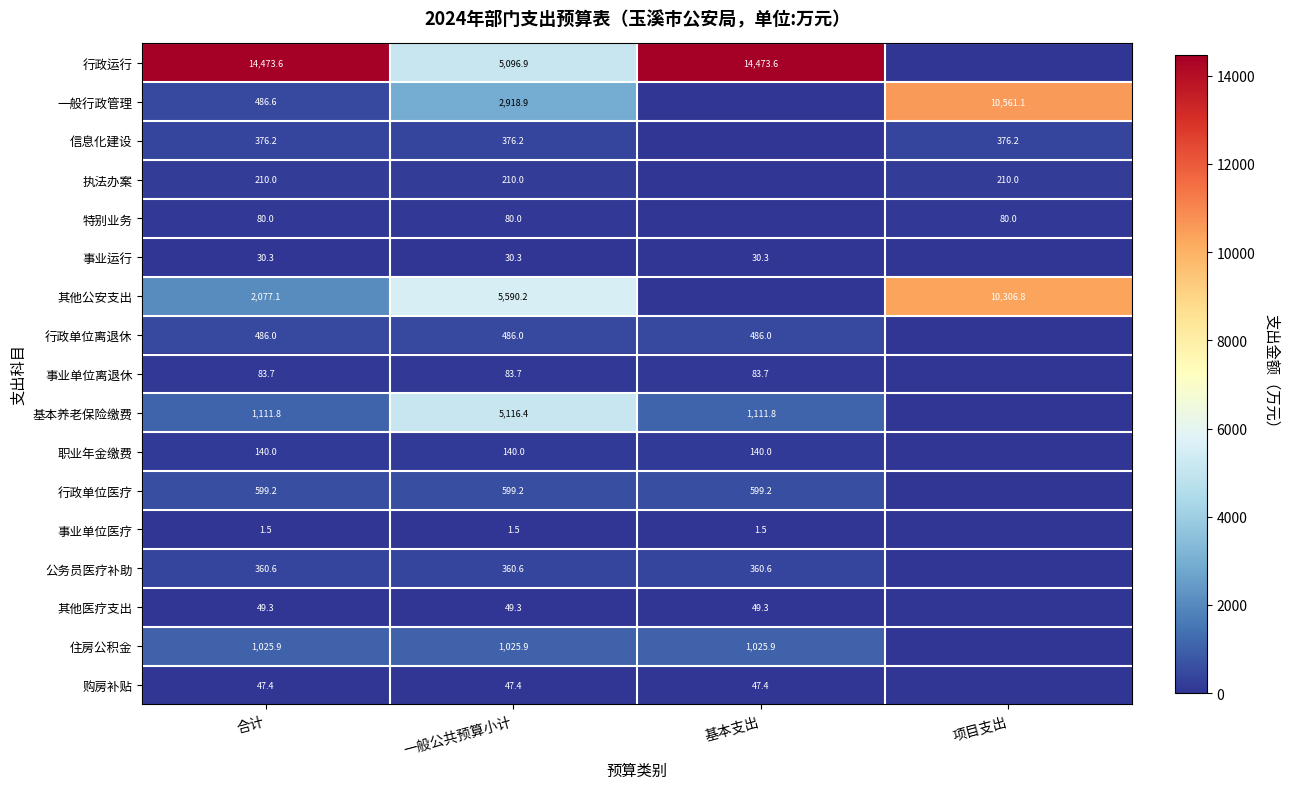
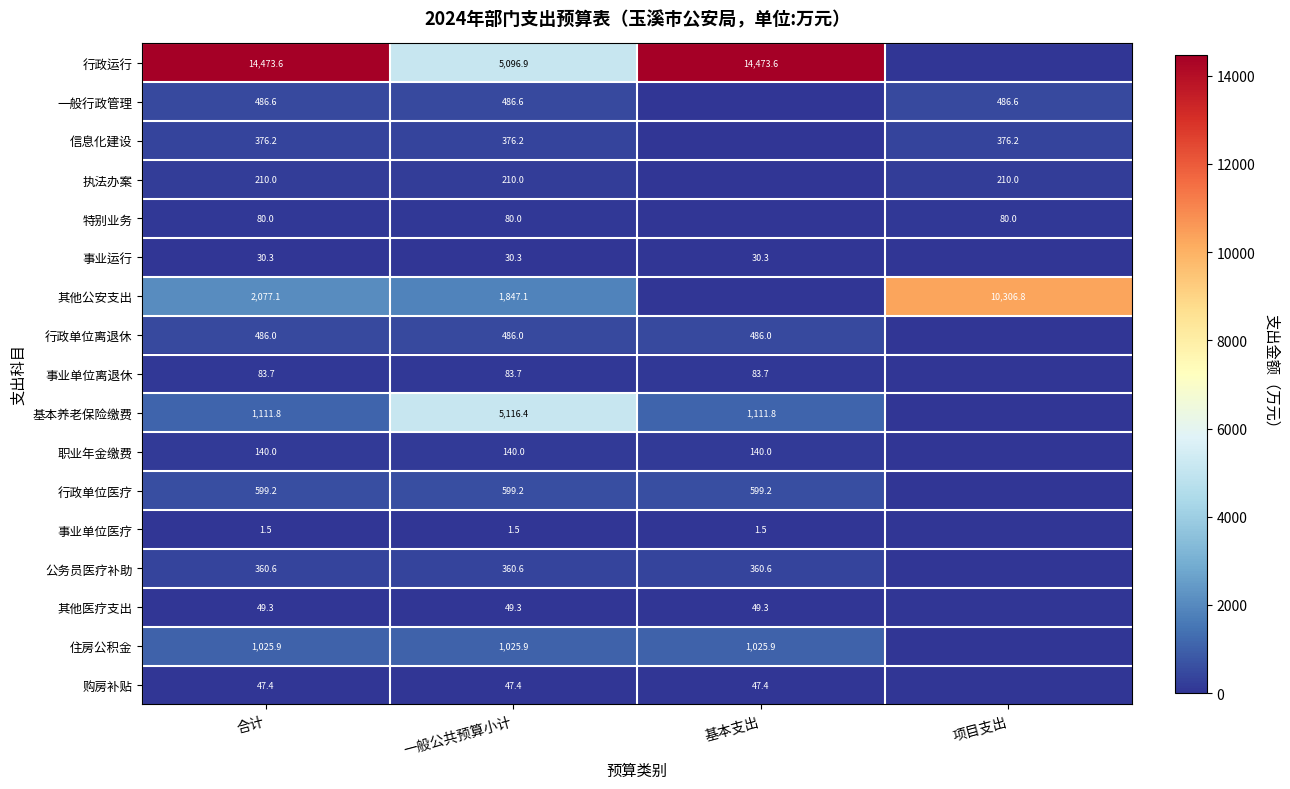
一般行政管理, 一般公共预算小计: 2,918.9 -> 486.6
一般行政管理, 项目支出: 10,561.1 -> 486.6
其他公安支出, 一般公共预算小计: 5,590.2 -> 1,847.1
